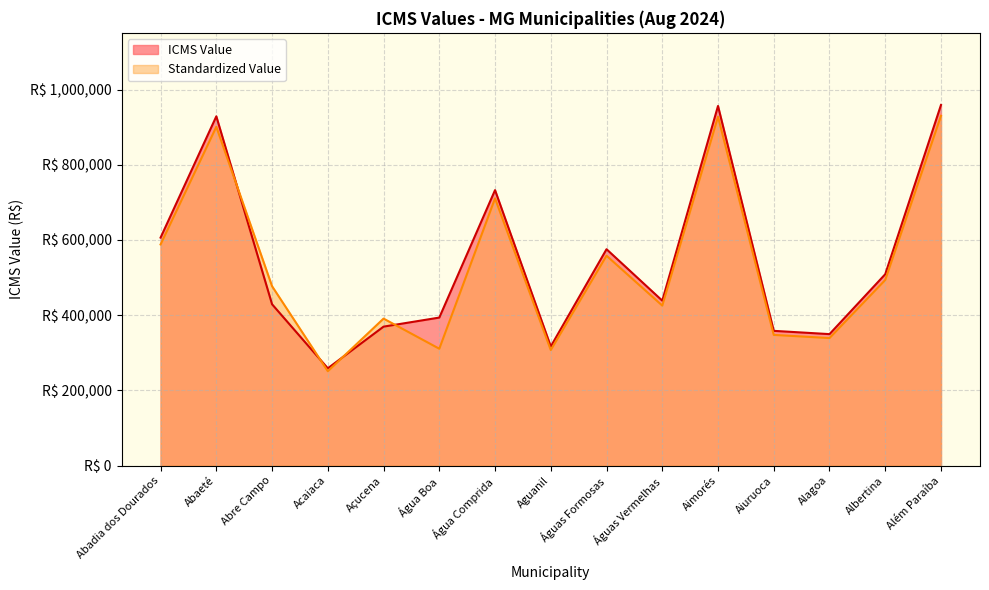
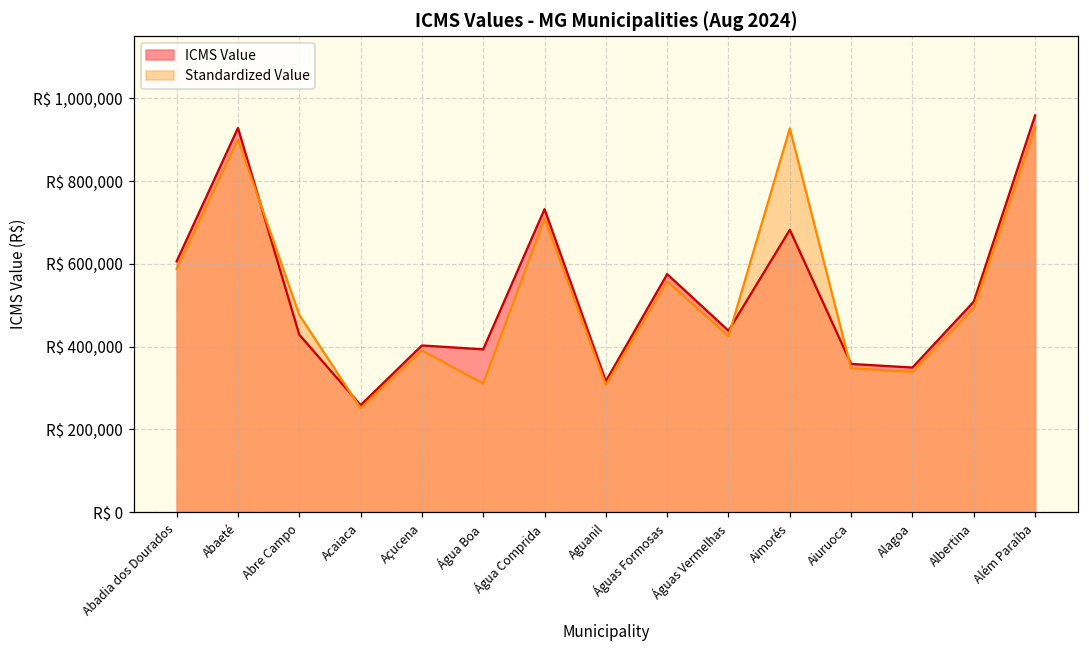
ICMS Value, Açucena: R$ 370,000 -> R$ 400,000
ICMS Value, Aimorés: R$ 960,000 -> R$ 680,000
